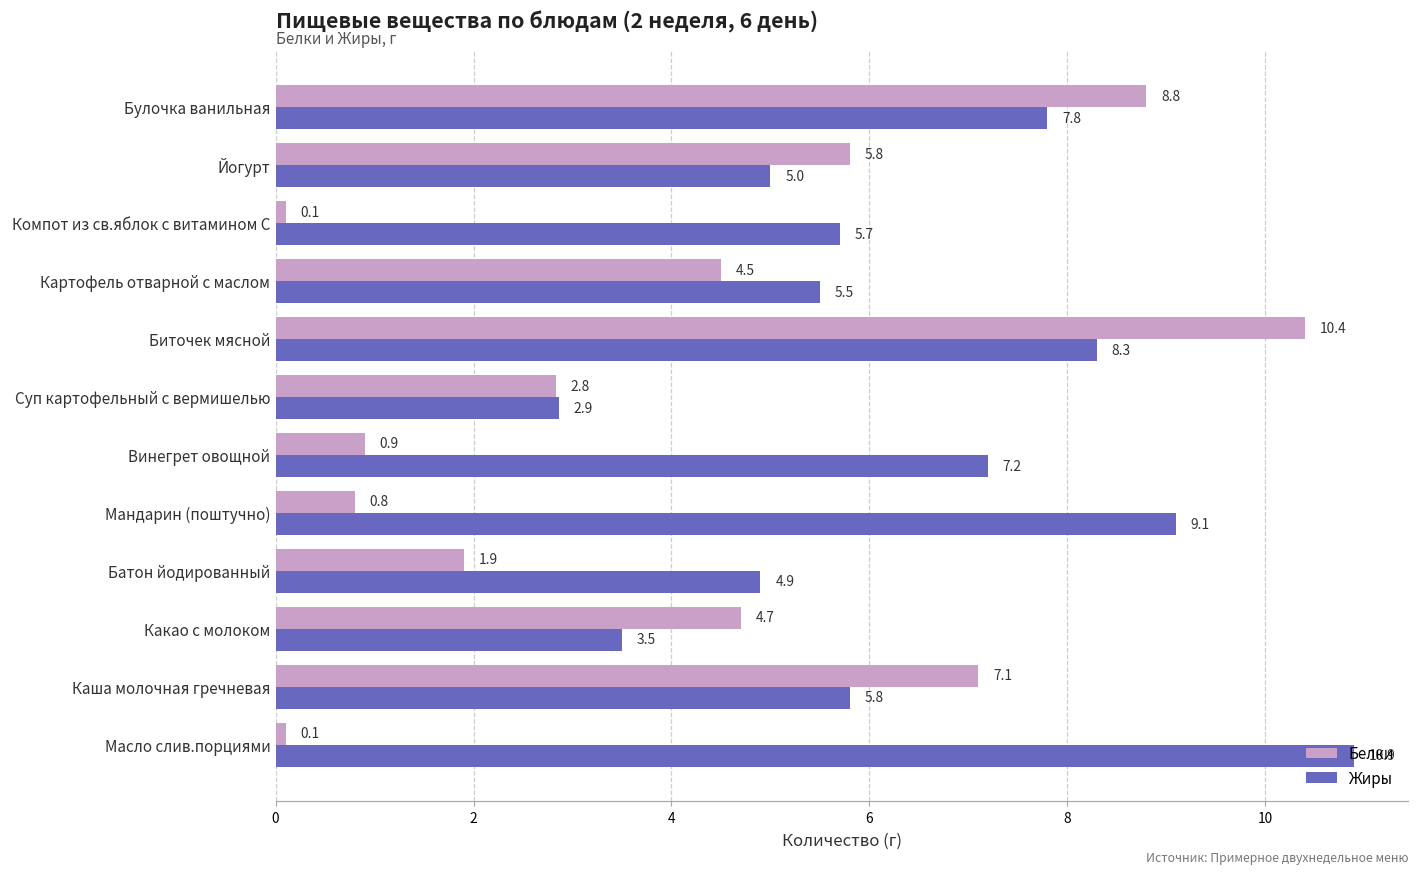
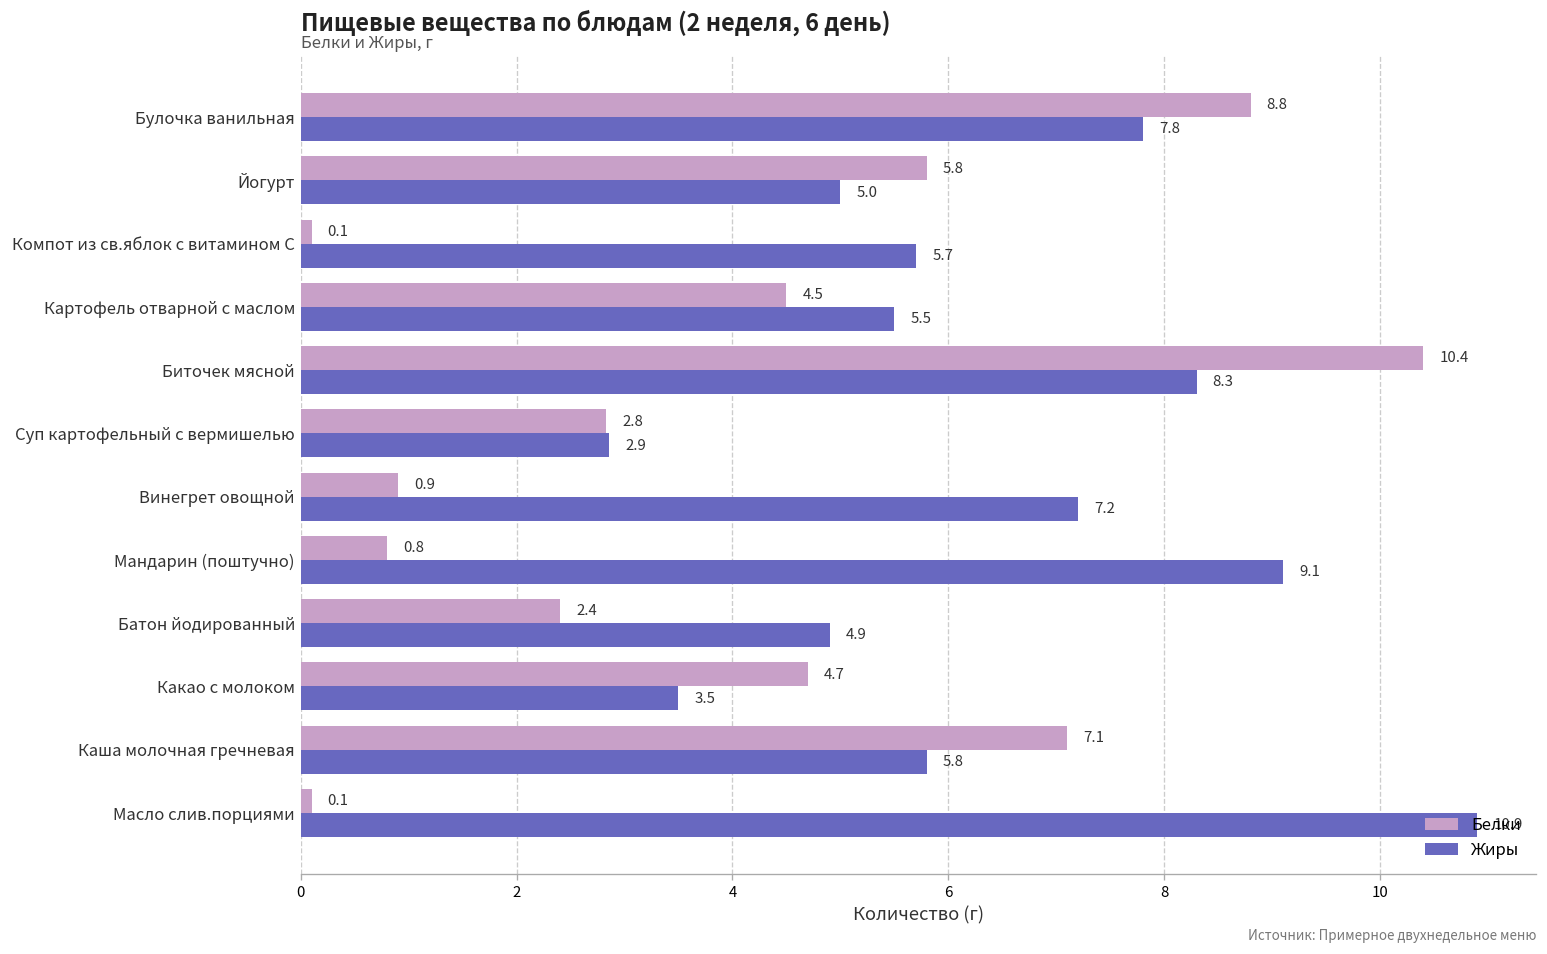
Белки, Батон йодированный: 1.9 -> 2.4
